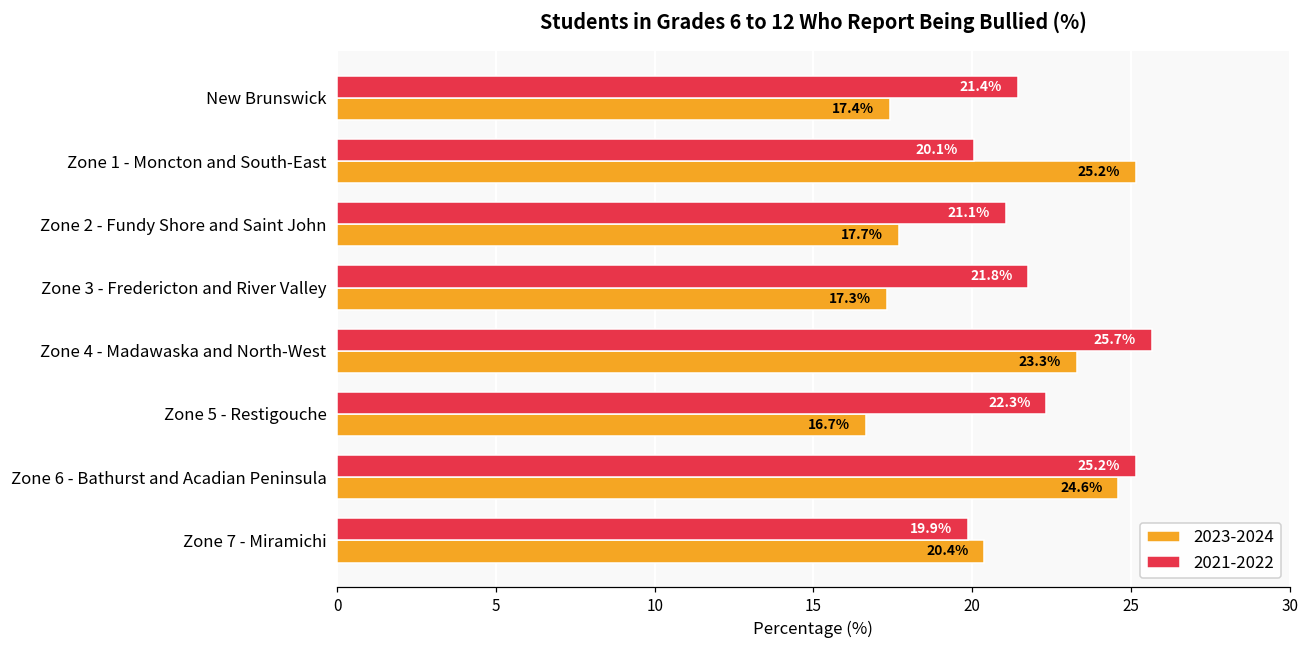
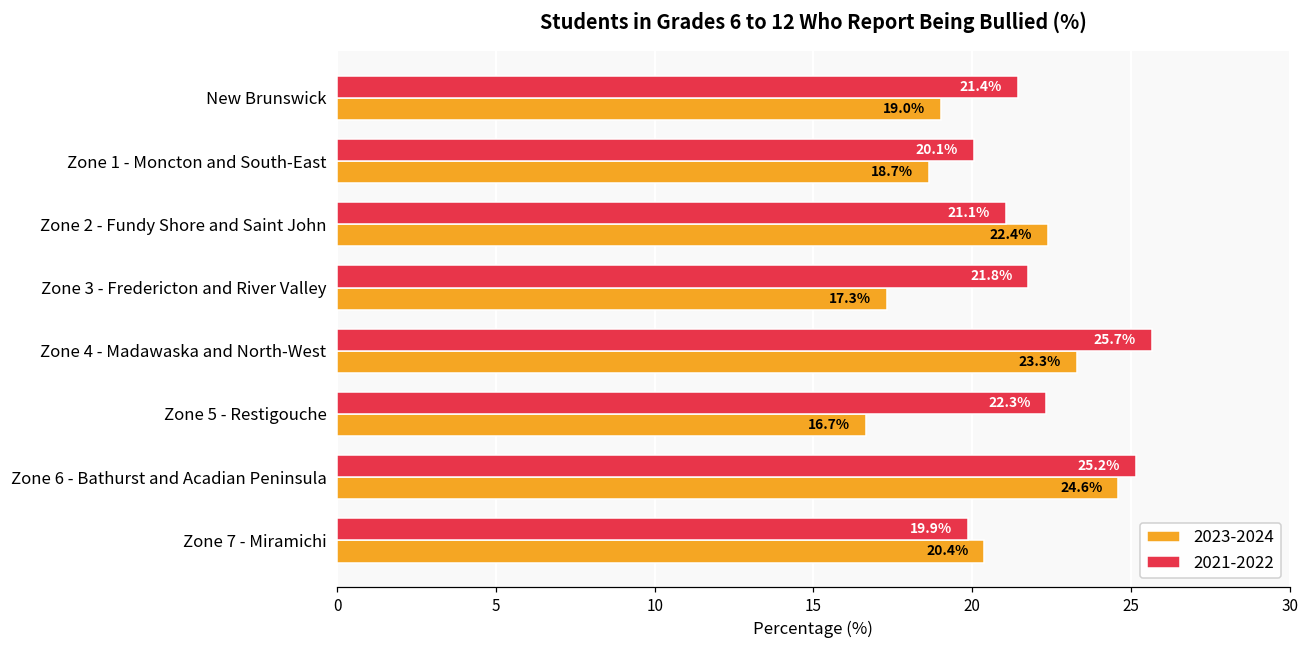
2023-2024, New Brunswick: 17.4% -> 19.0%
2023-2024, Zone 1 - Moncton and South-East: 25.2% -> 18.7%
2023-2024, Zone 2 - Fundy Shore and Saint John: 17.7% -> 22.4%
